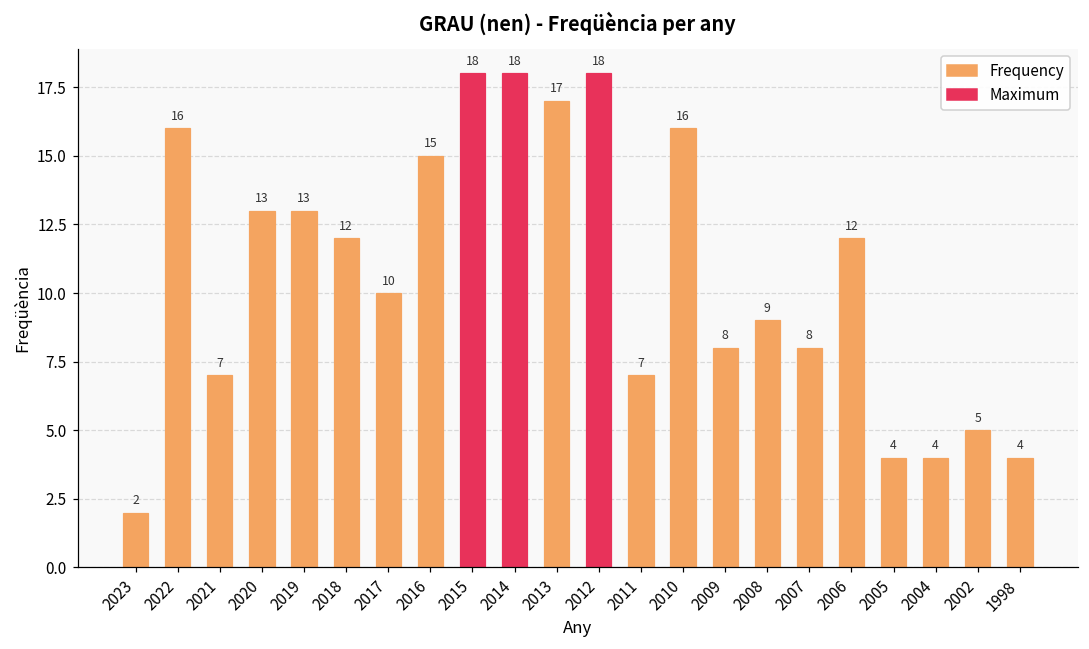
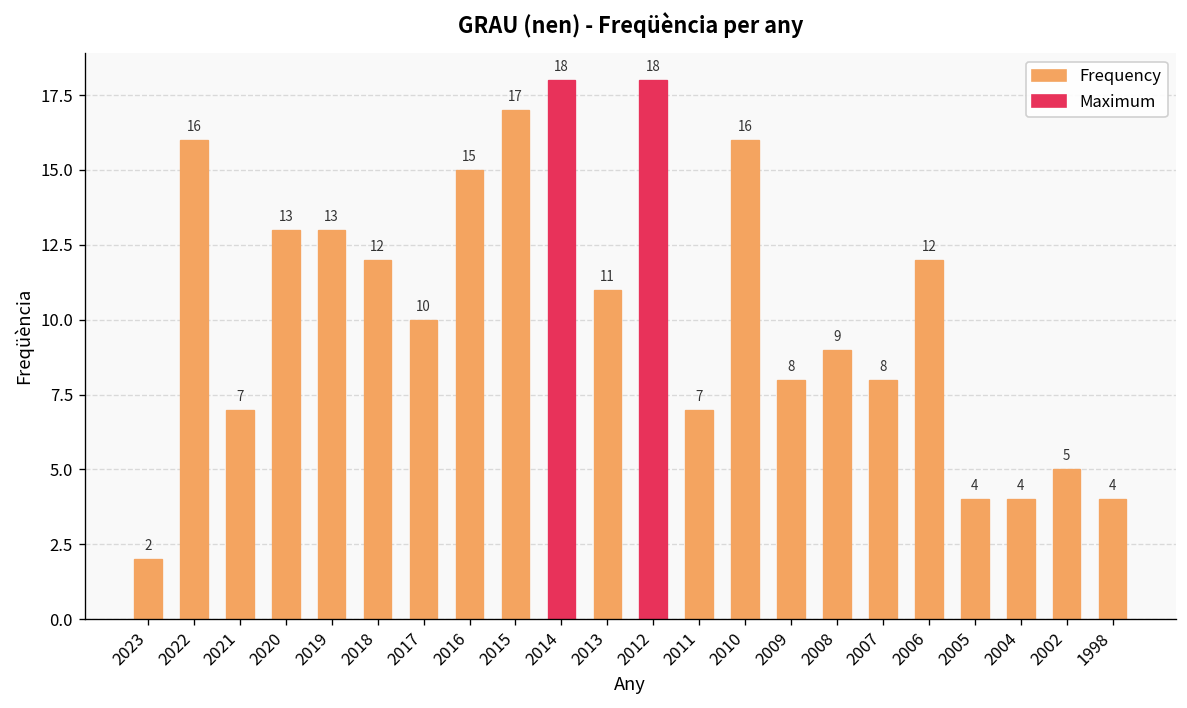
2015: 18 -> 17
2013: 17 -> 11
